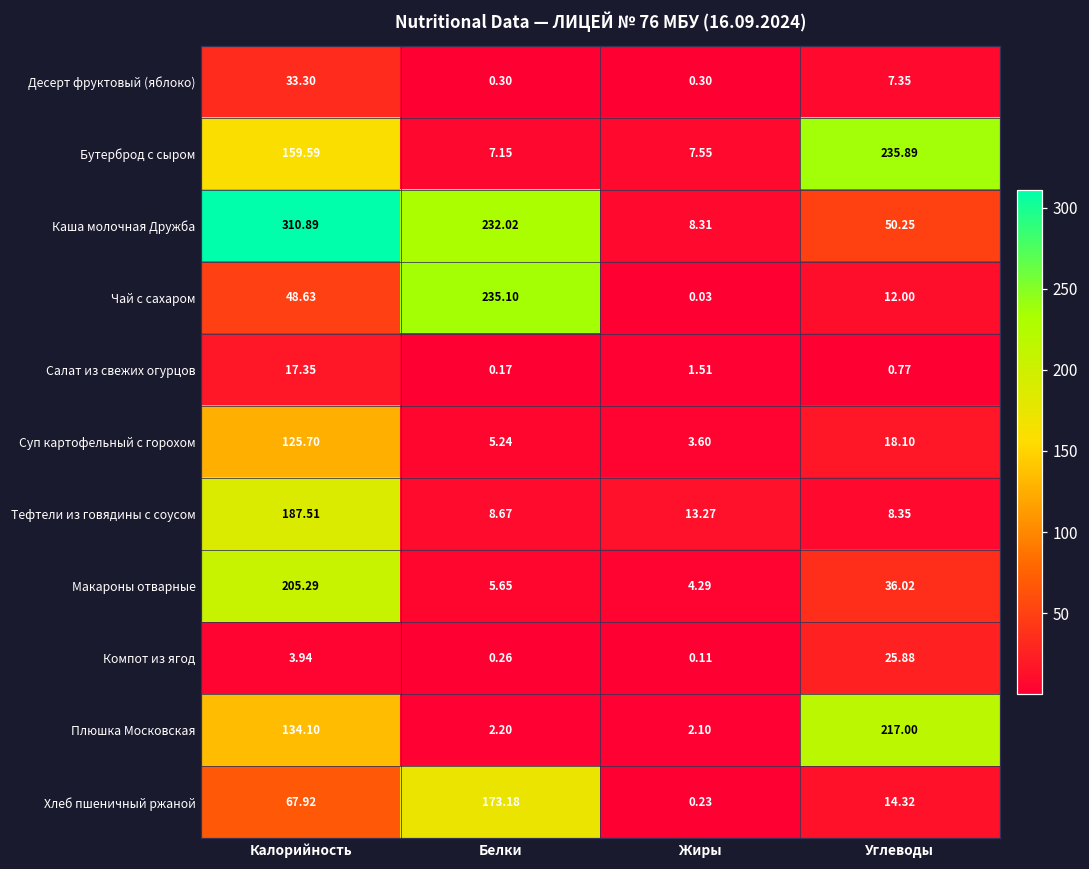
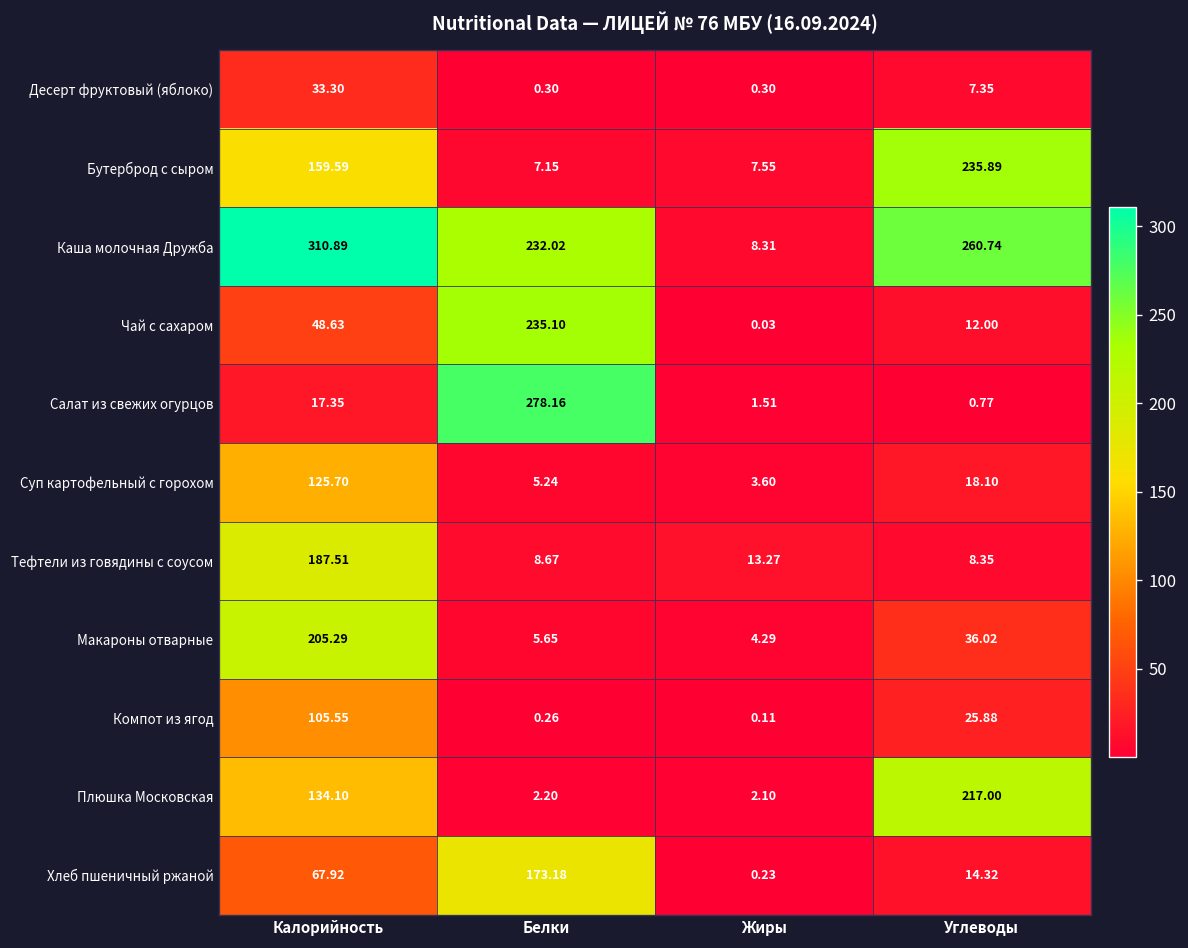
Каша молочная Дружба, Углеводы: 50.25 -> 260.74
Салат из свежих огурцов, Белки: 0.17 -> 278.16
Компот из ягод, Калорийность: 3.94 -> 105.55
